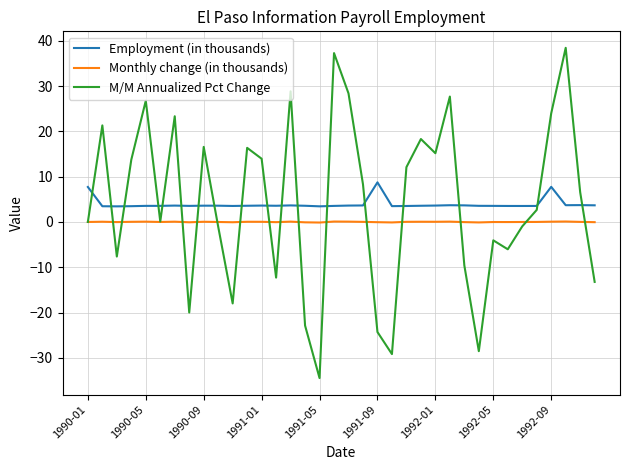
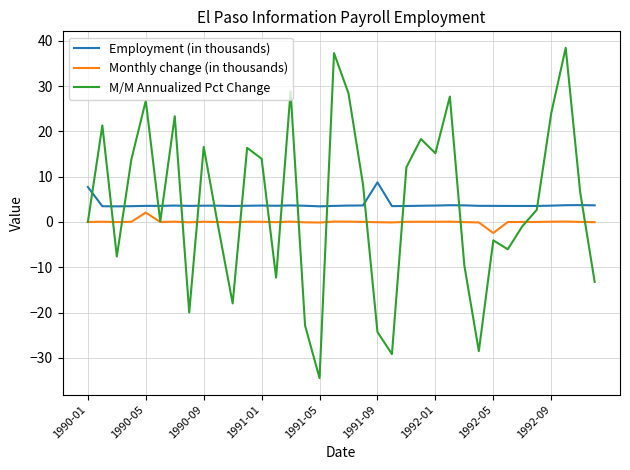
Monthly change (in thousands), 1990-05: 0 -> 2
Monthly change (in thousands), 1992-05: 0 -> -2
Employment (in thousands), 1992-09: 8 -> 4
